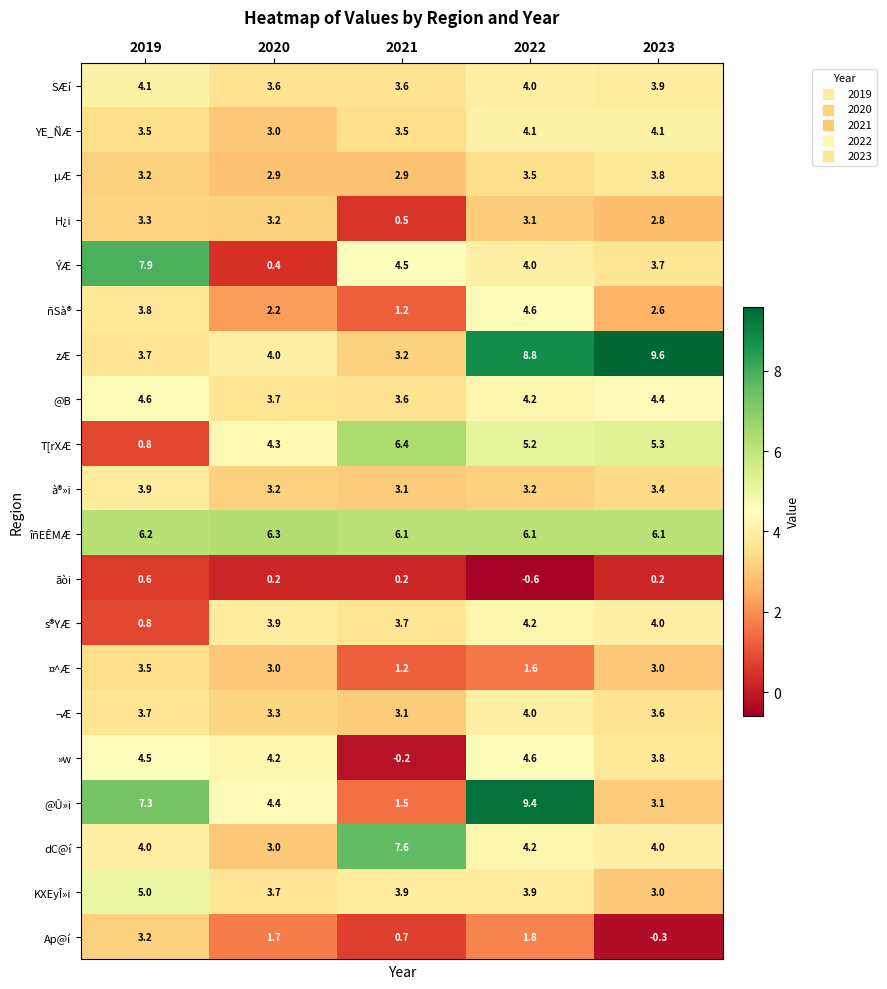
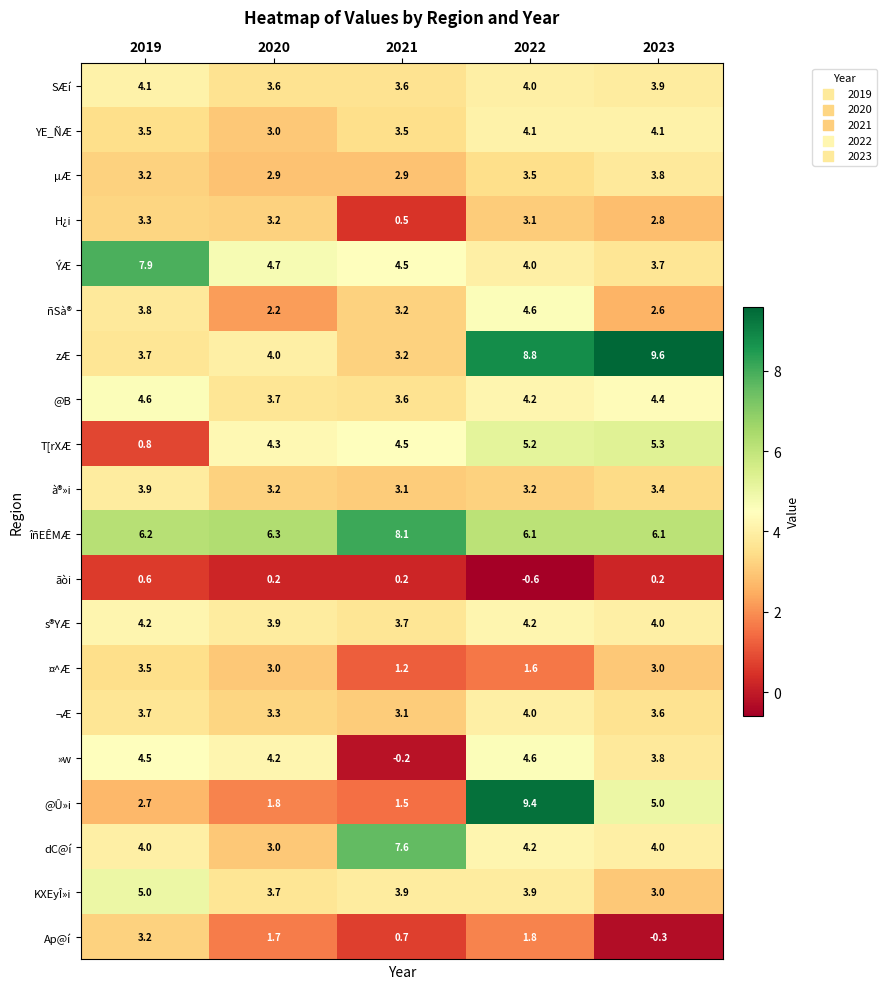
ÝÆ, 2020: 0.4 -> 4.7
ñSà®, 2021: 1.2 -> 3.2
T[rXÆ, 2021: 6.4 -> 4.5
îñEÊMÆ, 2021: 6.1 -> 8.1
s®YÆ, 2019: 0.8 -> 4.2
@Û»i, 2019: 7.3 -> 2.7
@Û»i, 2020: 4.4 -> 1.8
@Û»i, 2023: 3.1 -> 5.0
